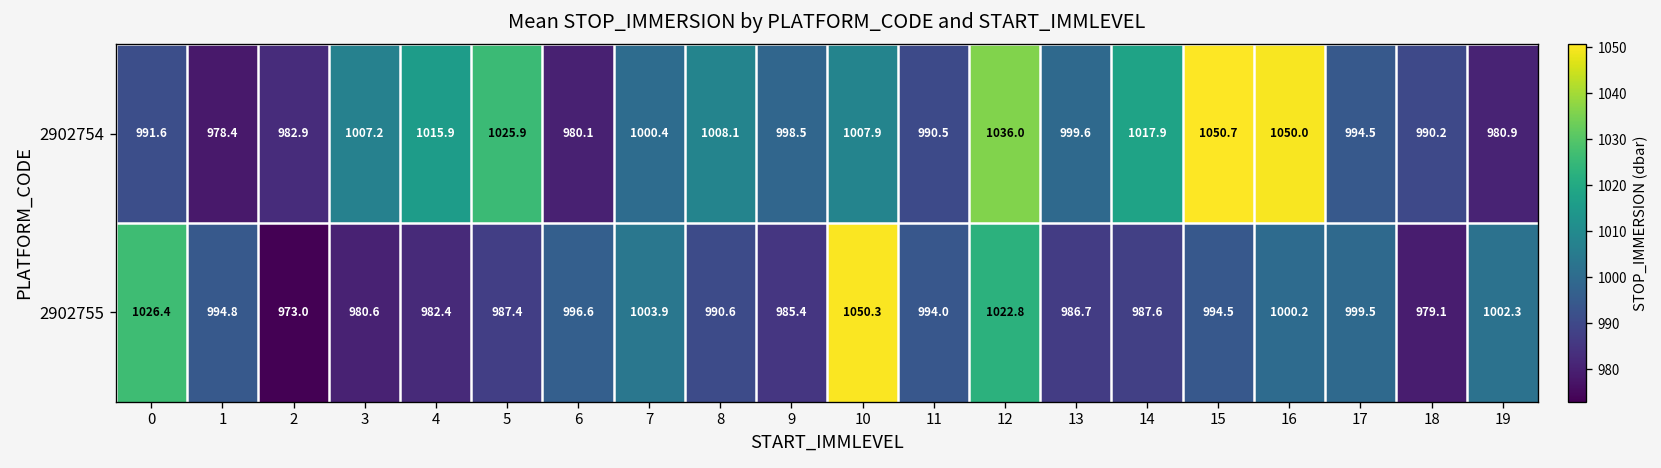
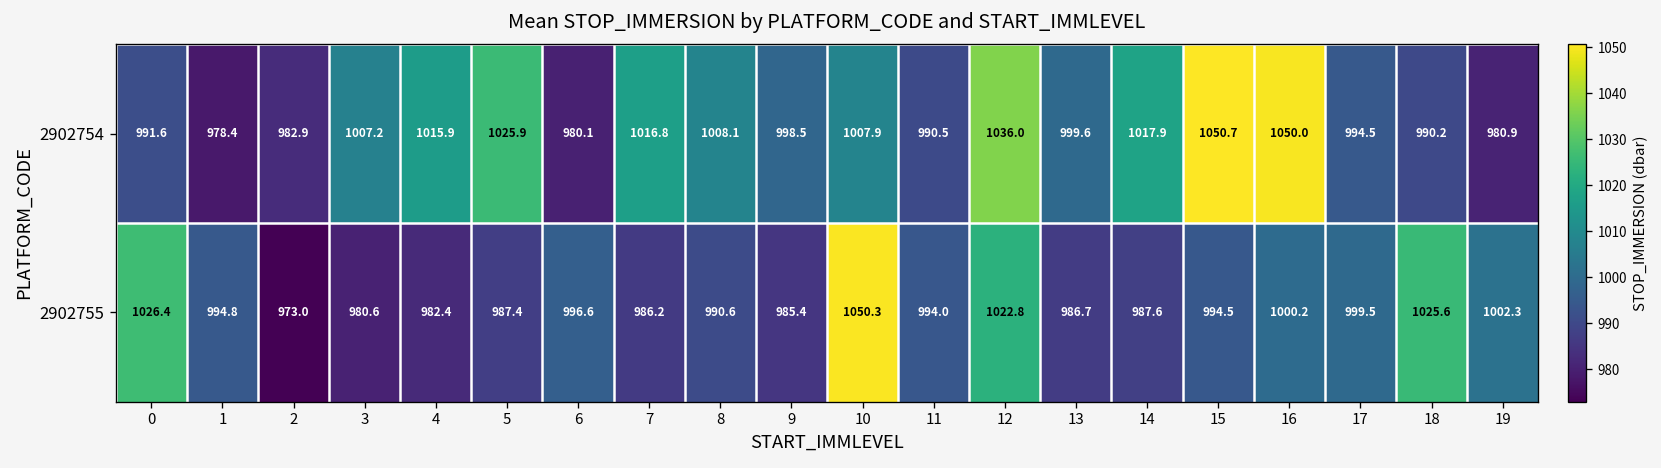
2902754, 7: 1000.4 -> 1016.8
2902755, 7: 1003.9 -> 986.2
2902755, 18: 979.1 -> 1025.6
